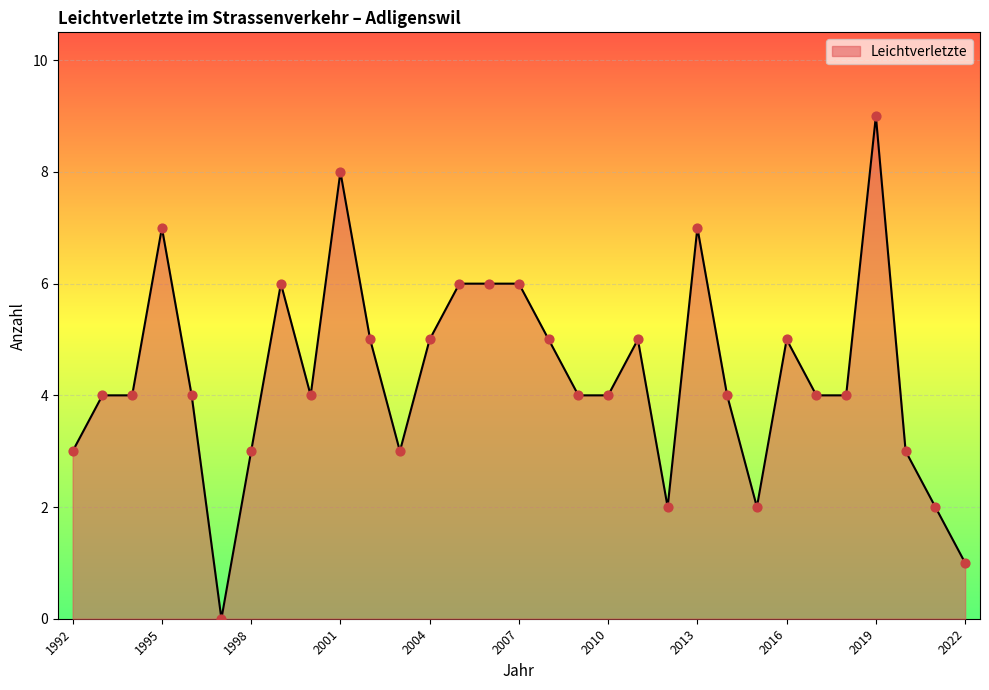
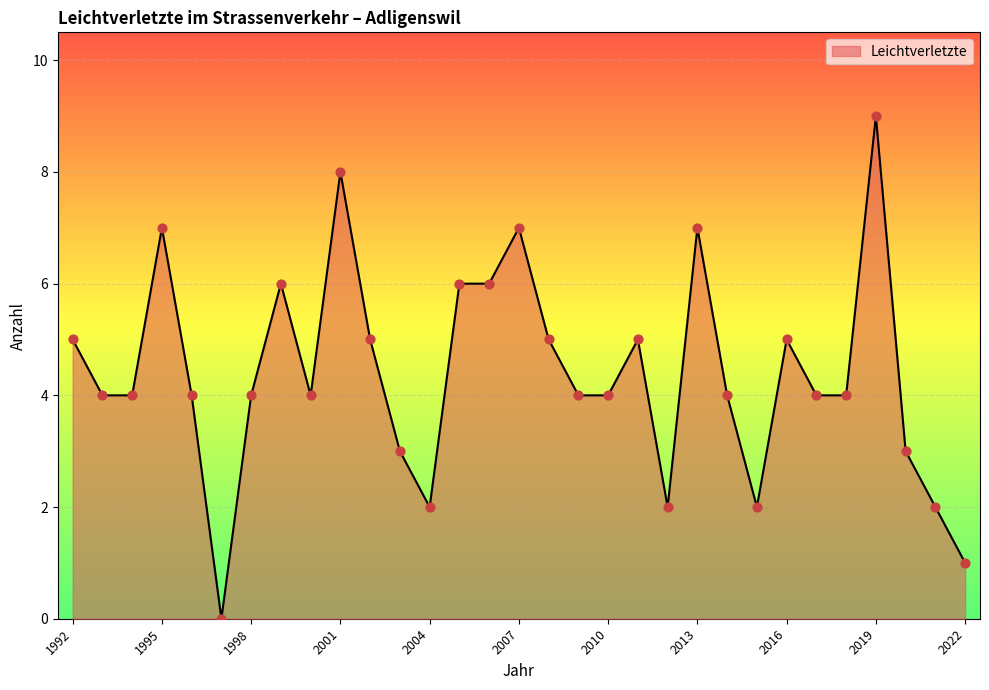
1992: 3 -> 5
1998: 3 -> 4
2004: 5 -> 2
2007: 6 -> 7
